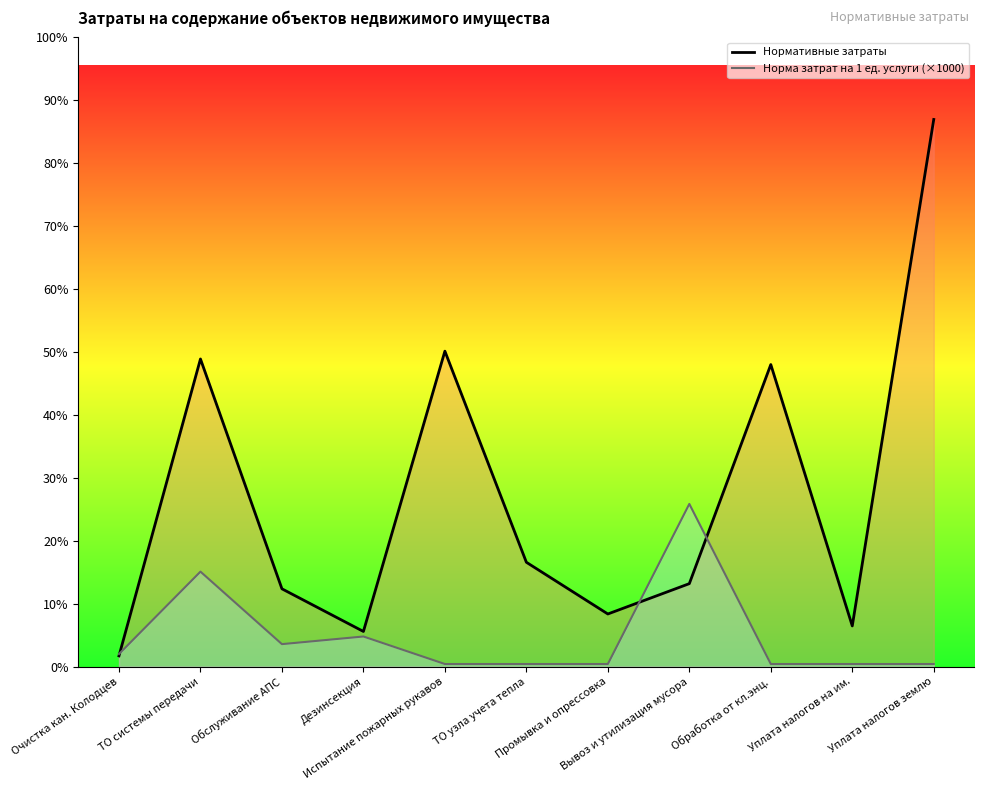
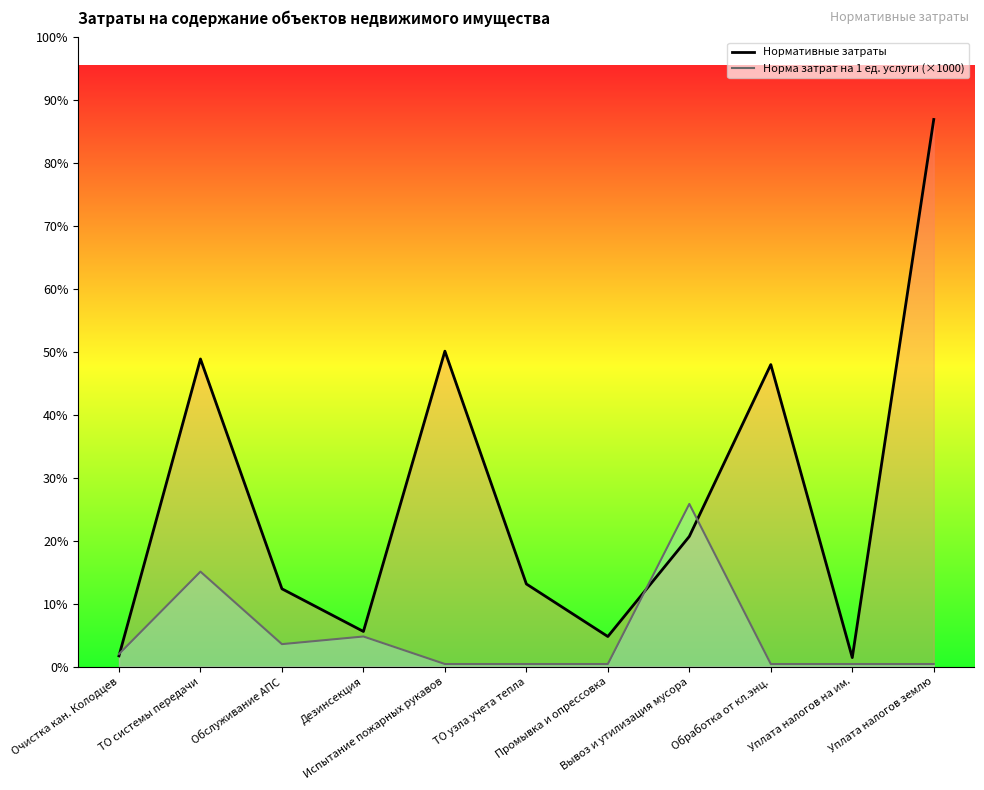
Нормативные затраты, ТО узла учета тепла: 17% -> 13%
Нормативные затраты, Промывка и опрессовка: 8% -> 5%
Нормативные затраты, Вывоз и утилизация мусора: 13% -> 21%
Нормативные затраты, Уплата налогов на им.: 6% -> 1%
